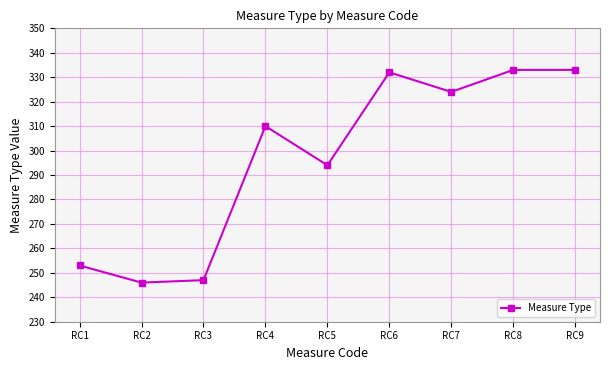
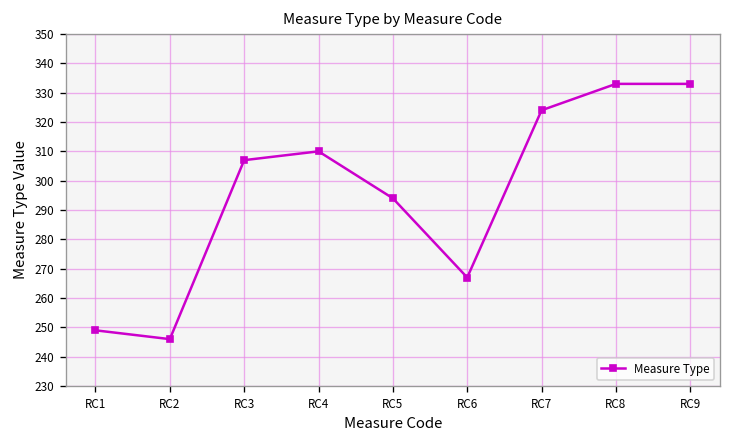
RC1: 253 -> 249
RC3: 247 -> 307
RC6: 332 -> 267
